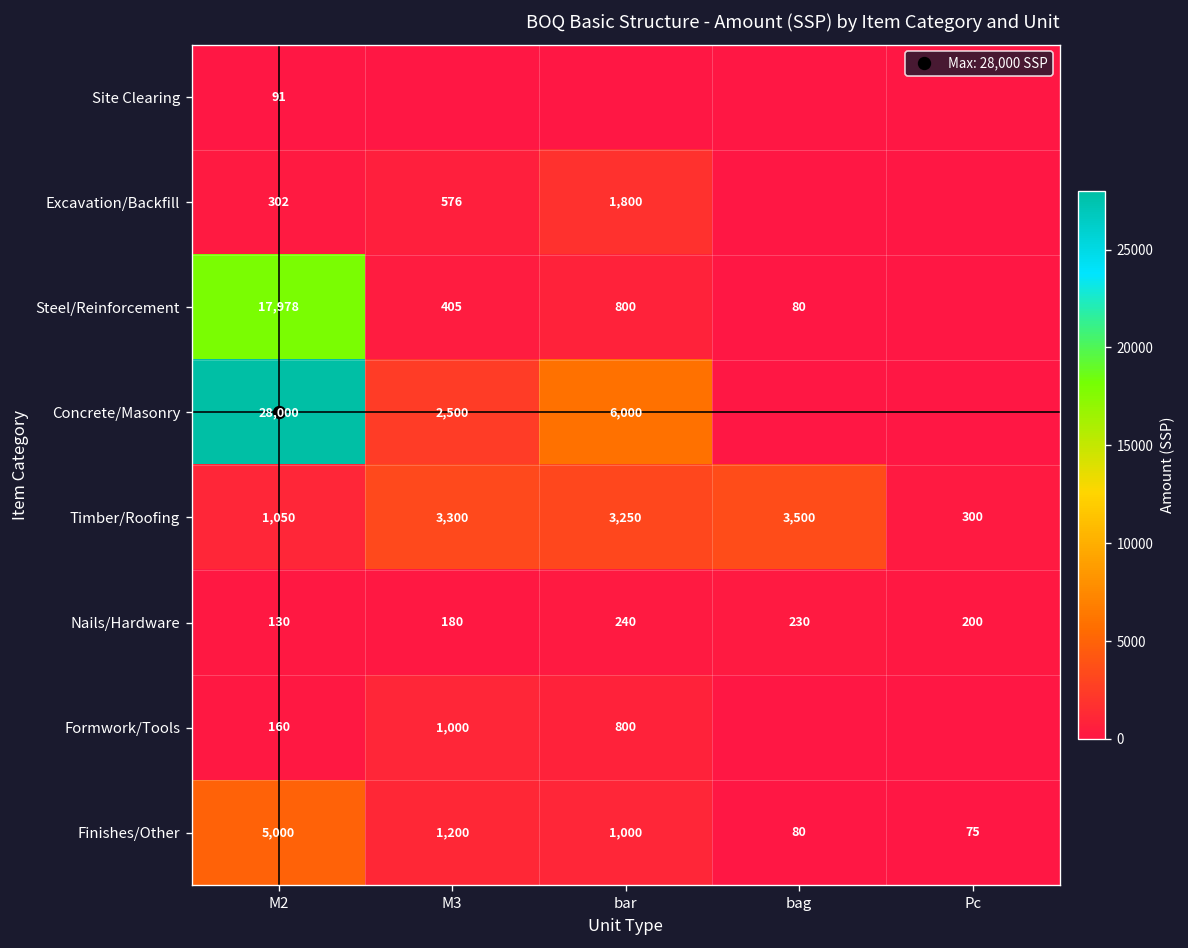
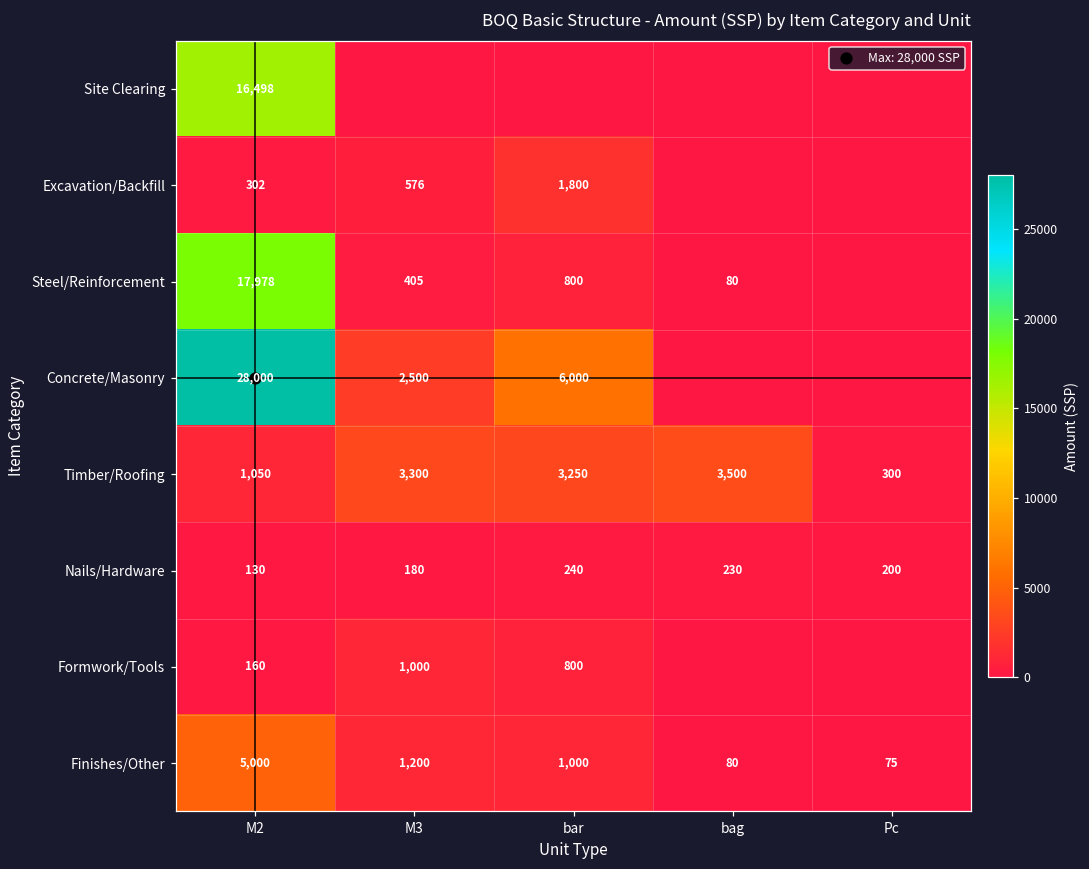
Site Clearing, M2: 91 -> 16,498
